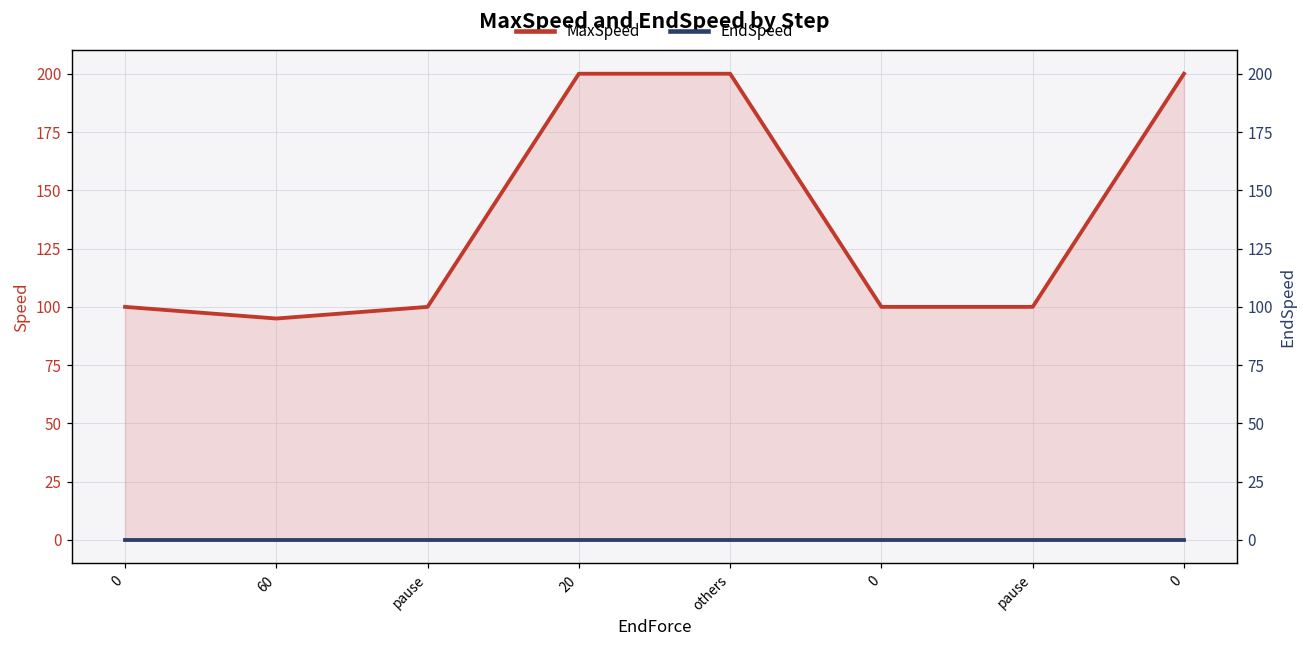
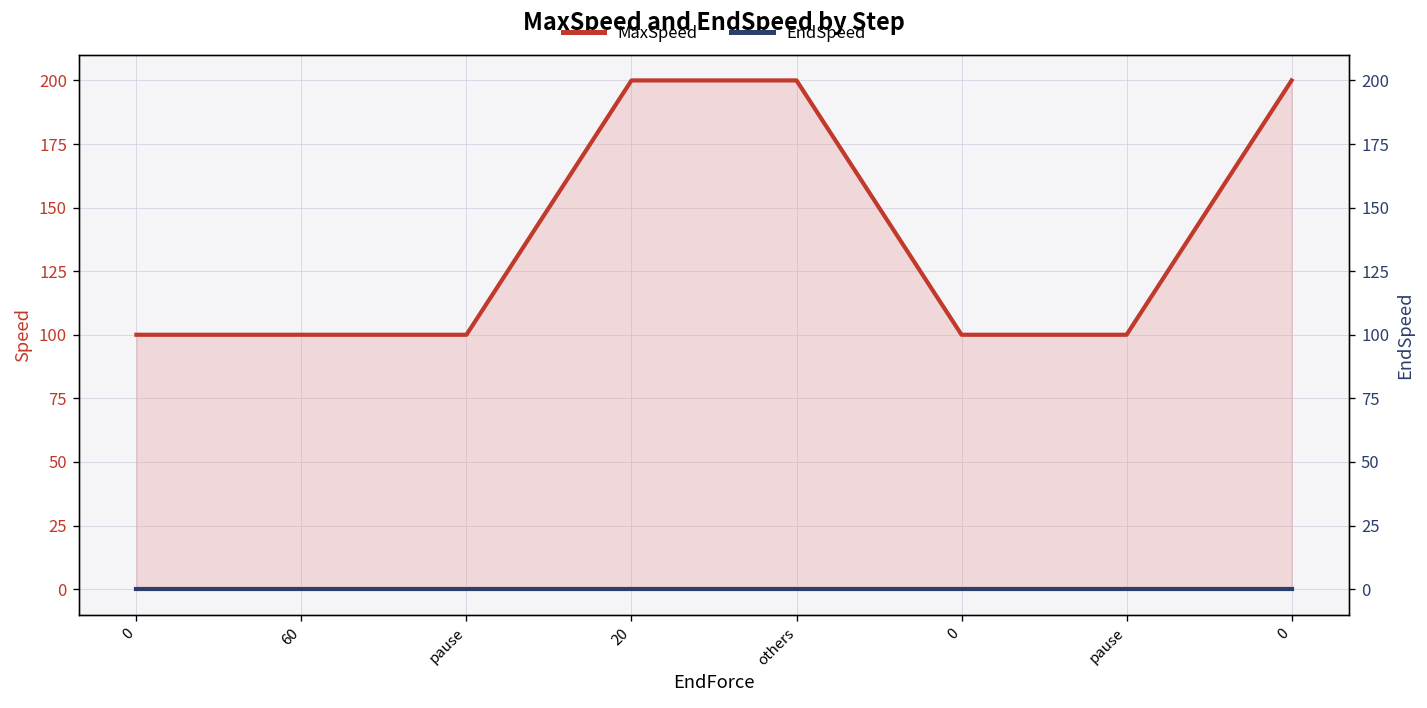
MaxSpeed, 60: 95 -> 100
